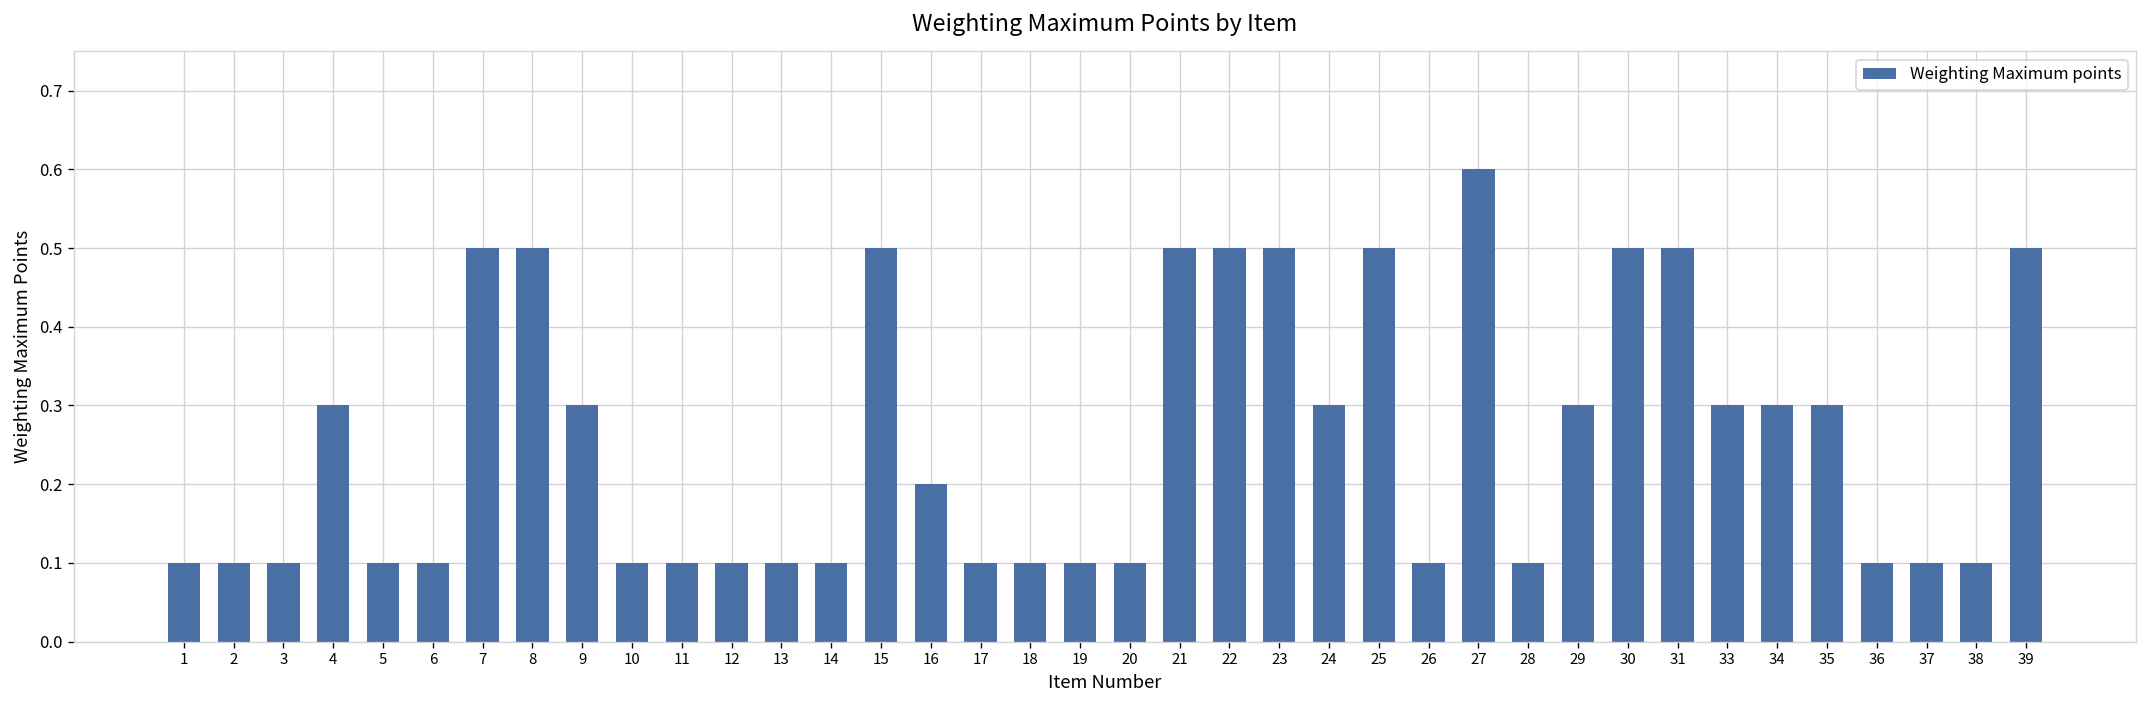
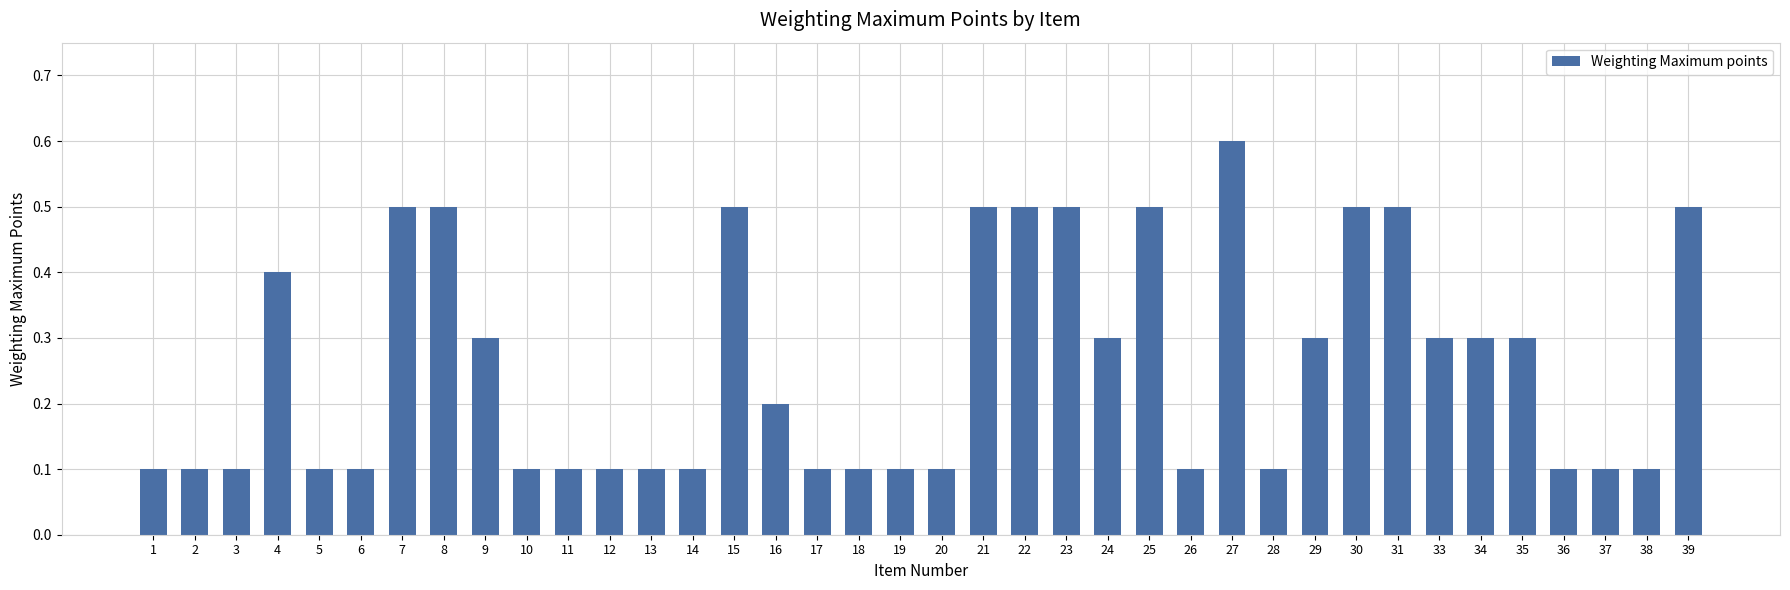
4: 0.3 -> 0.4
